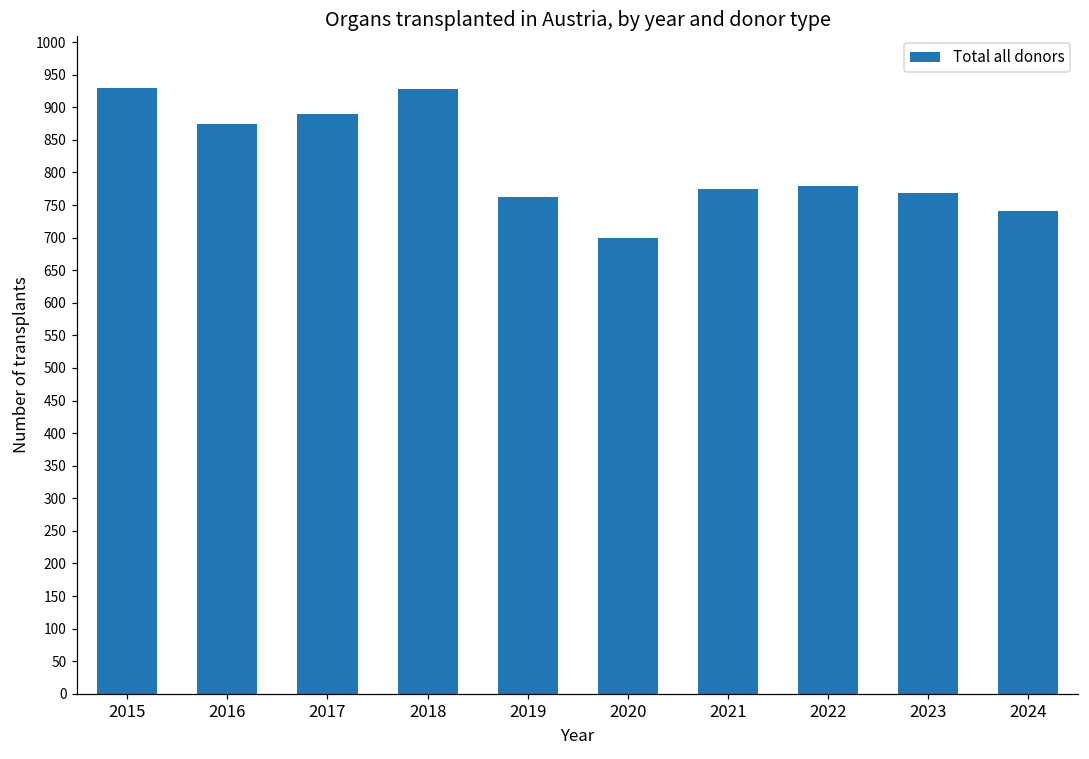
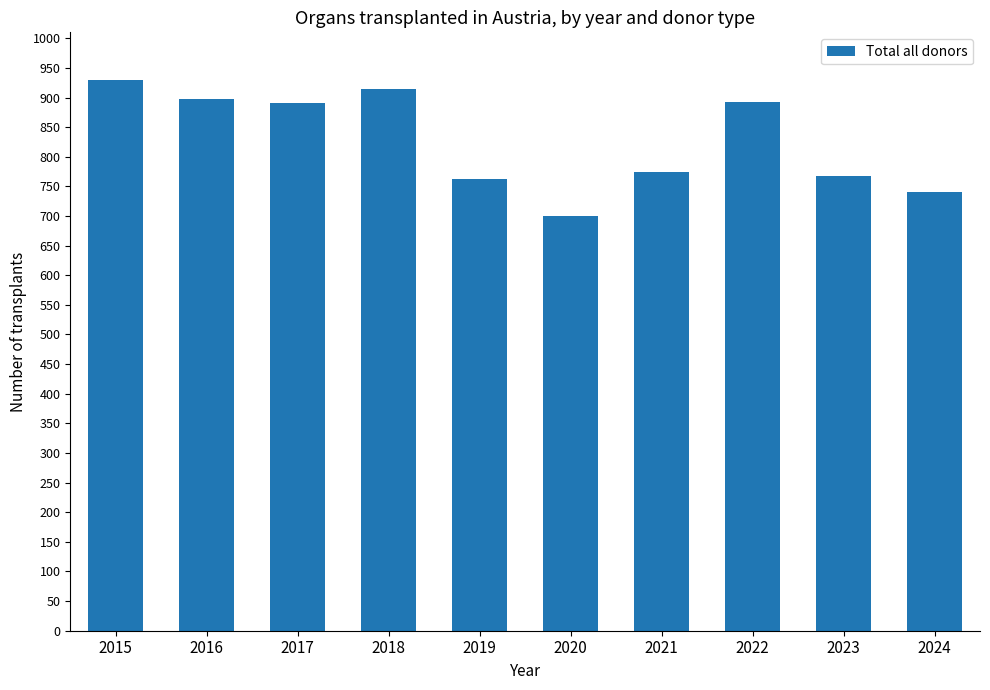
2016: 870 -> 900
2018: 930 -> 910
2022: 780 -> 890
